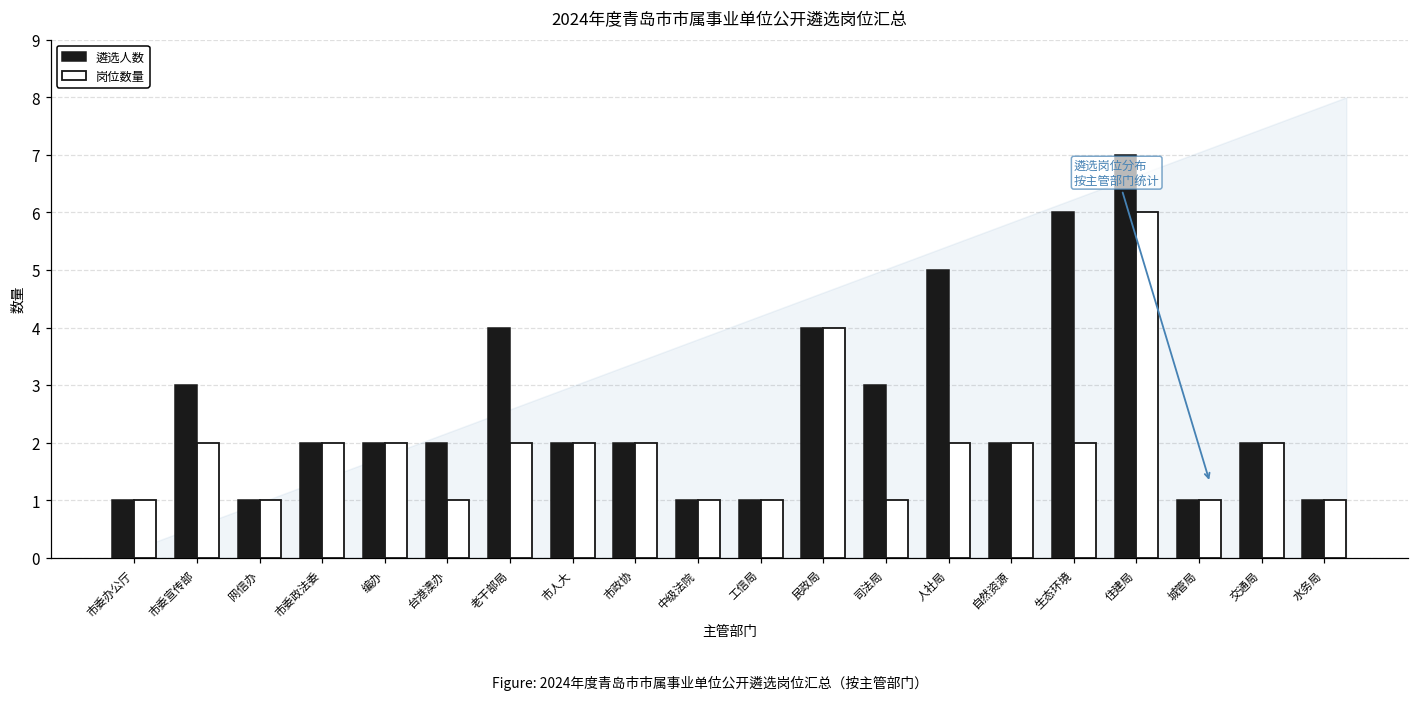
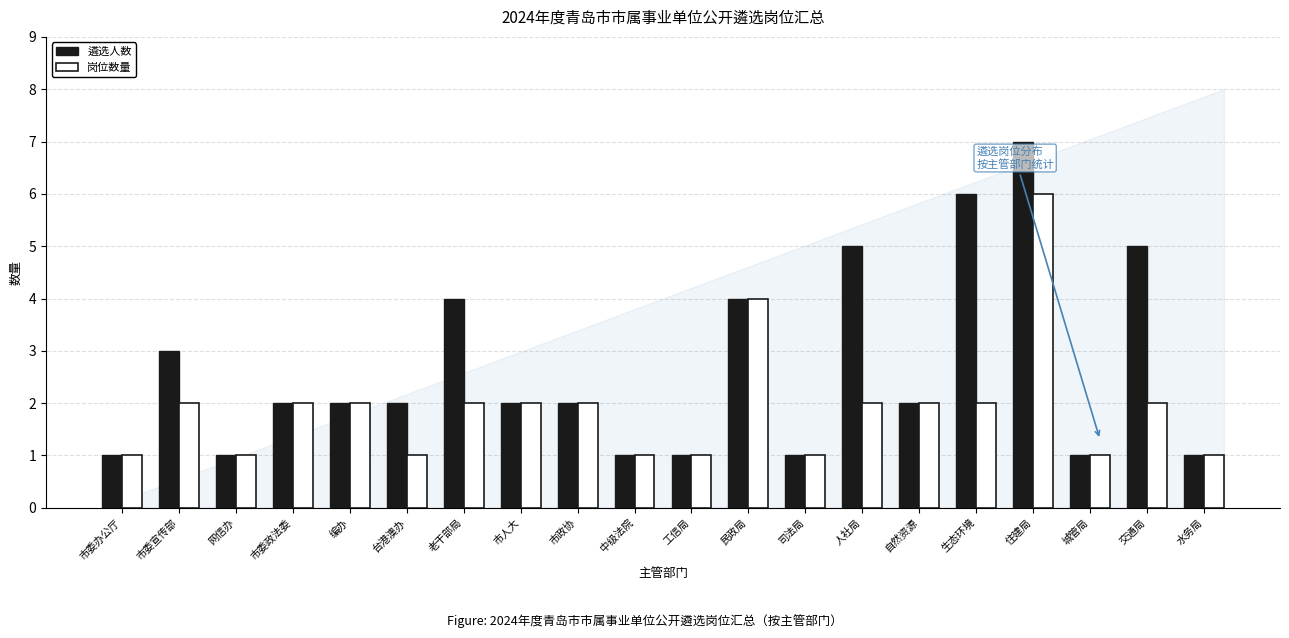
遴选人数, 司法局: 3 -> 1
遴选人数, 交通局: 2 -> 5
